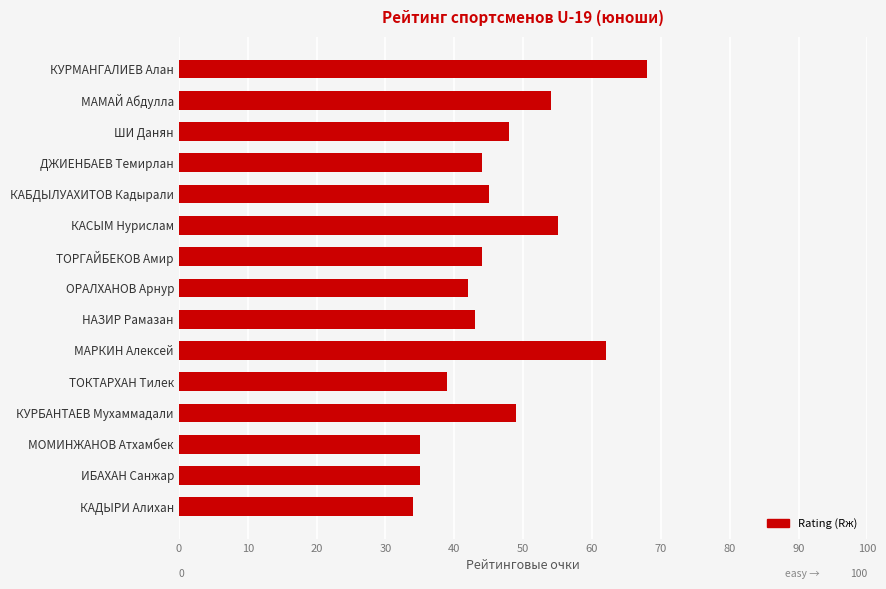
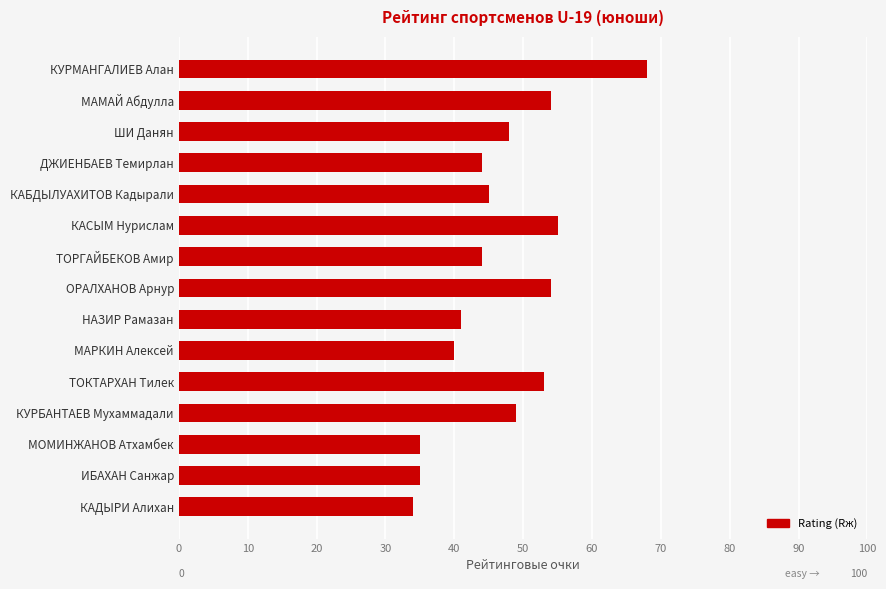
ОРАЛХАНОВ Арнур: 42 -> 54
НАЗИР Рамазан: 43 -> 41
МАРКИН Алексей: 62 -> 40
ТОКТАРХАН Тилек: 39 -> 53
